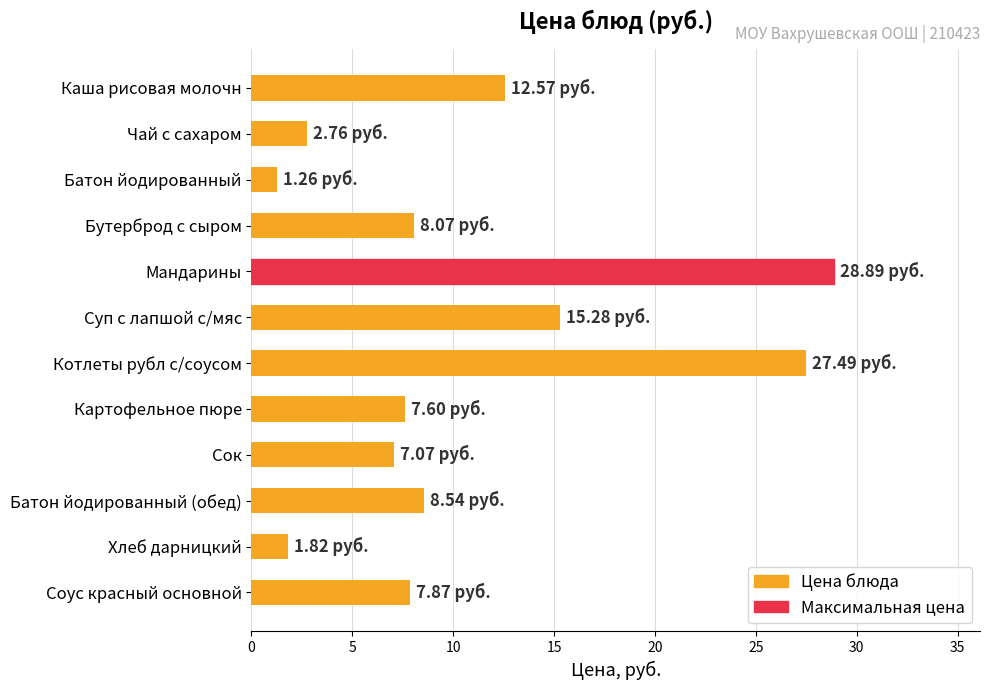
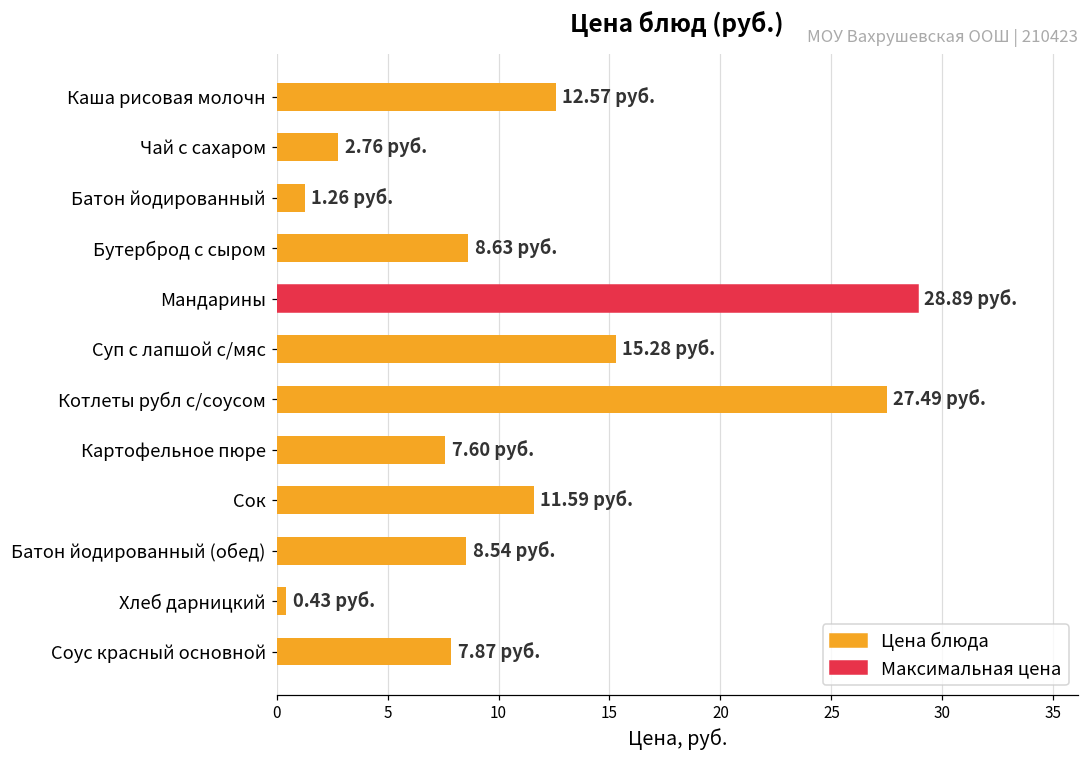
Бутерброд с сыром: 8.07 -> 8.63
Сок: 7.07 -> 11.59
Хлеб дарницкий: 1.82 -> 0.43
